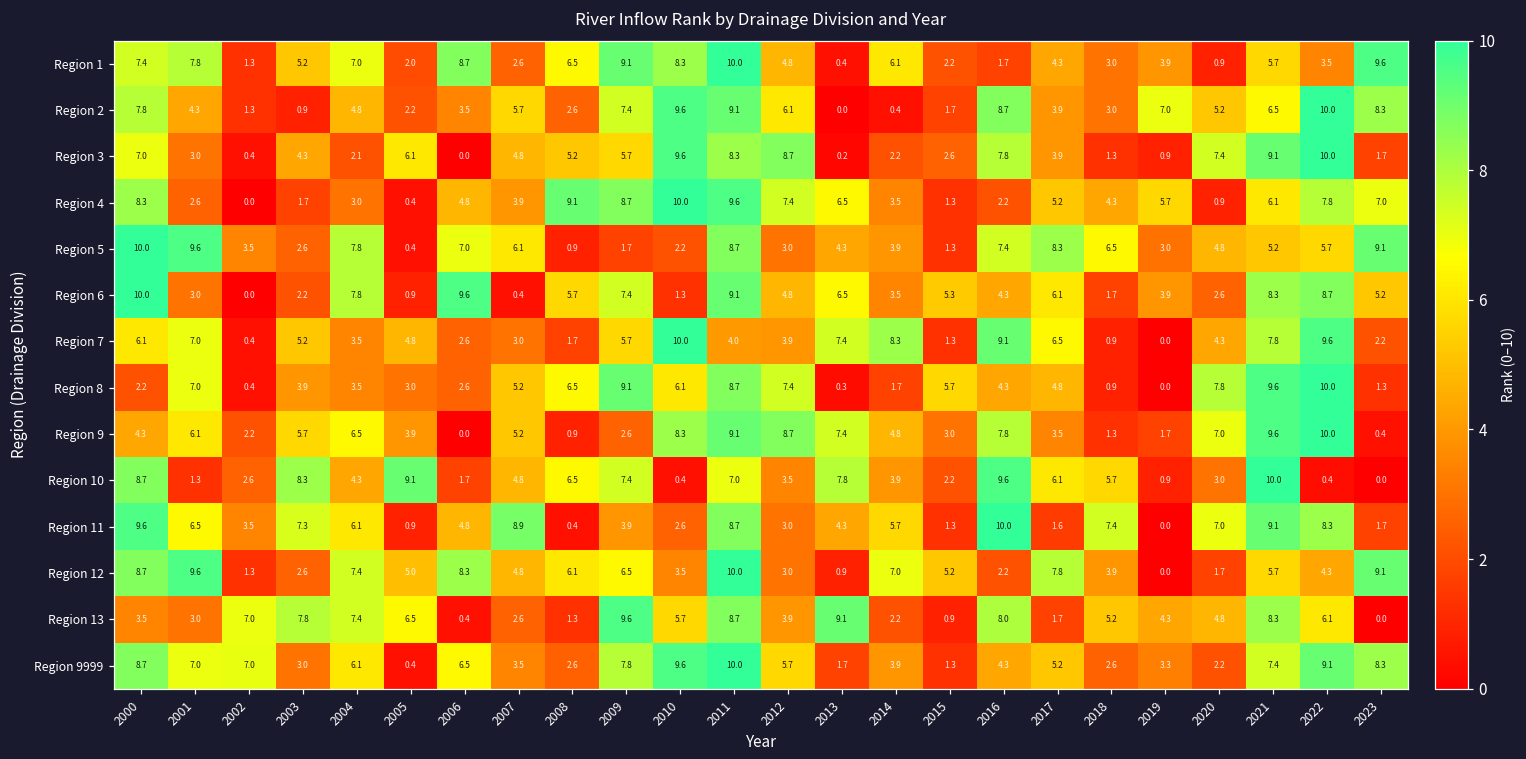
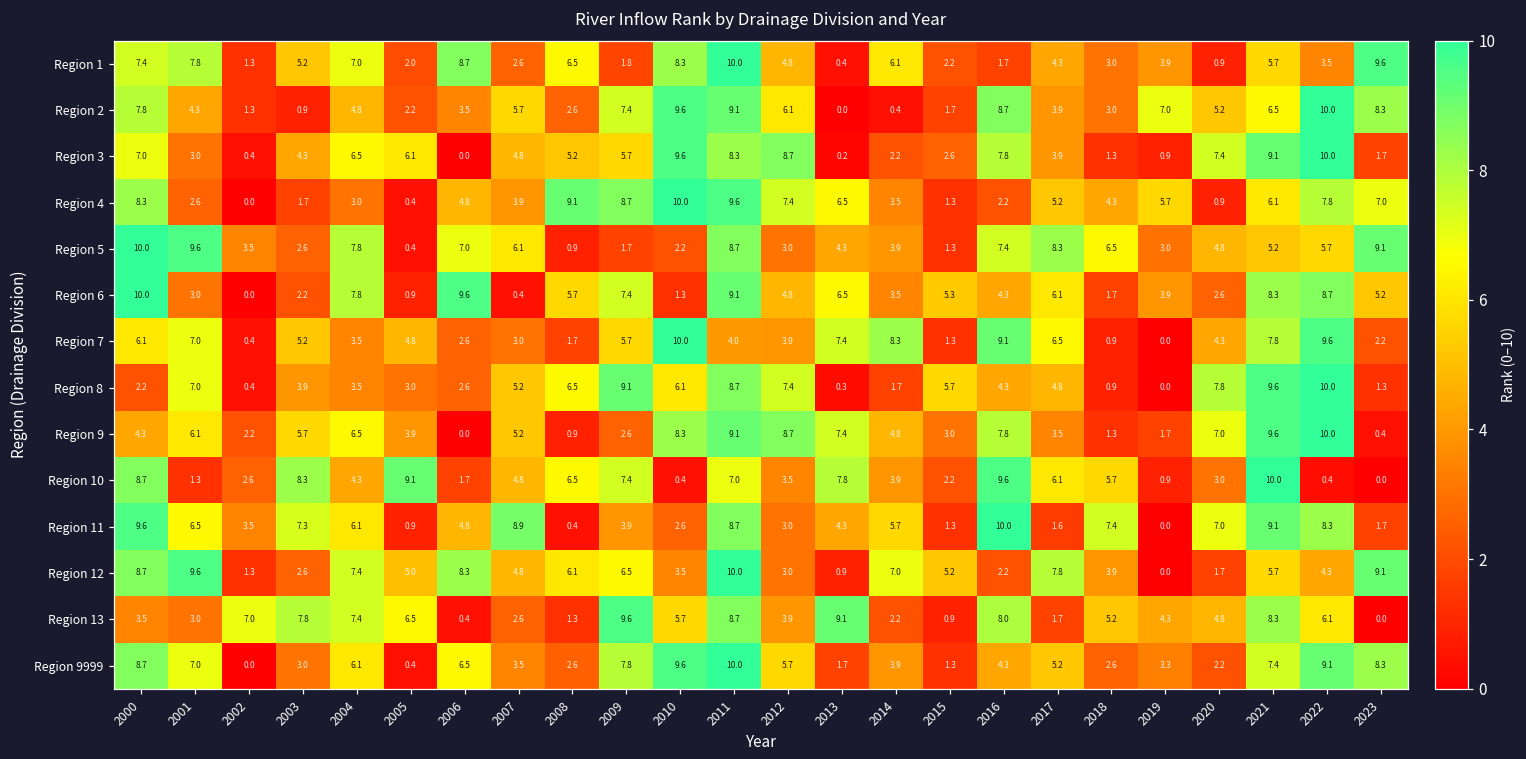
Region 1, 2009: 9.1 -> 1.8
Region 3, 2004: 2.1 -> 6.5
Region 9999, 2002: 7.0 -> 0.0
